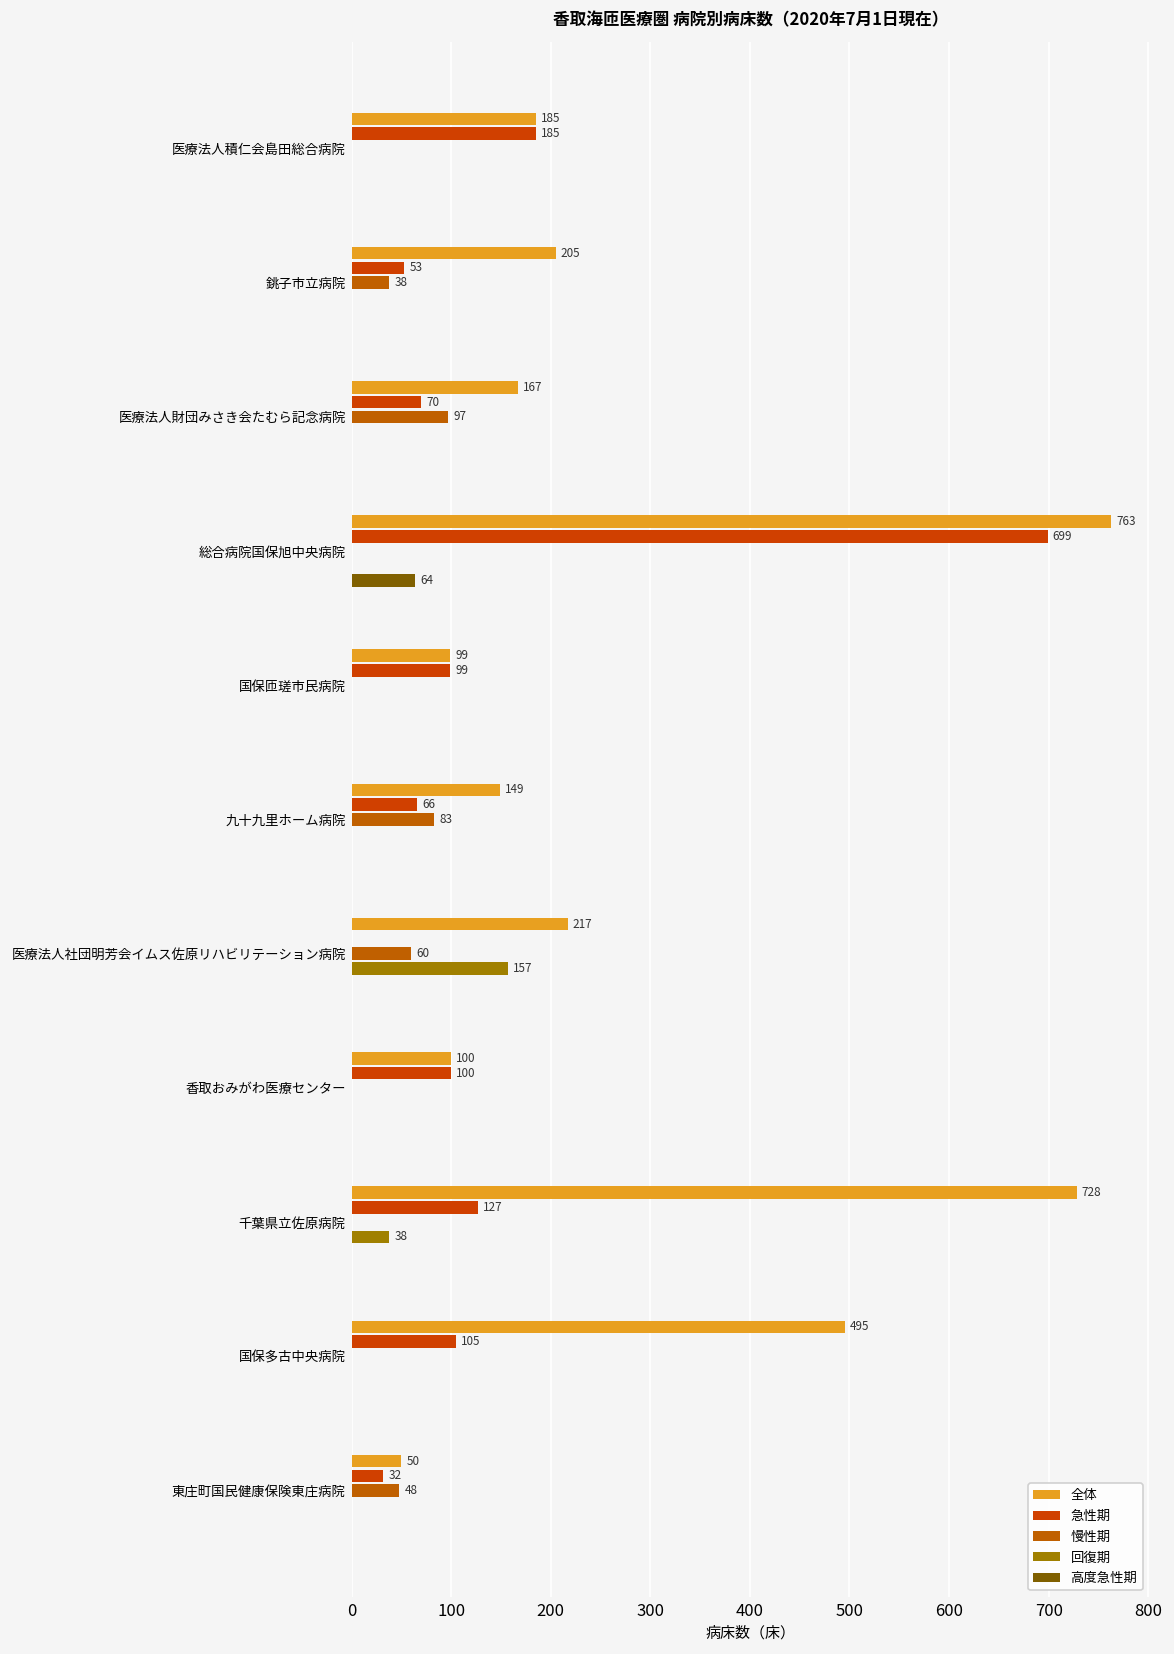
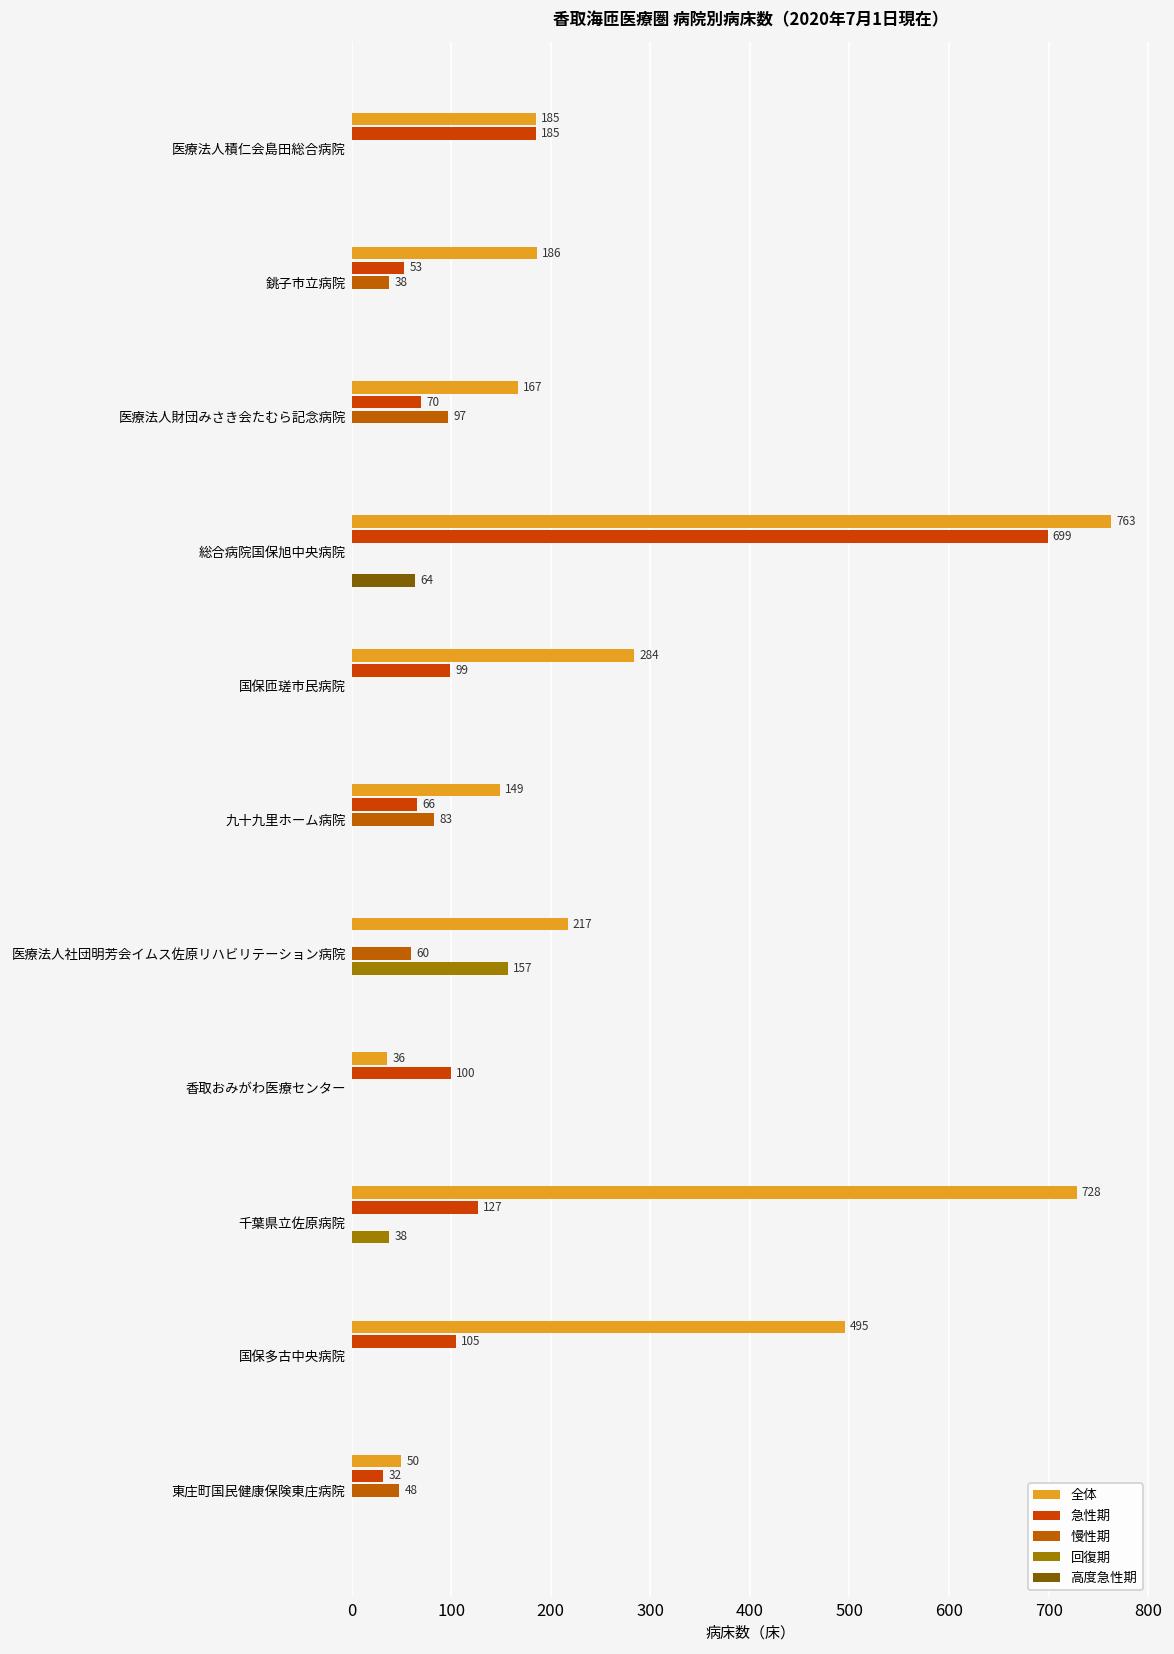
全体, 銚子市立病院: 205 -> 186
全体, 国保匝瑳市民病院: 99 -> 284
全体, 香取おみがわ医療センター: 100 -> 36
